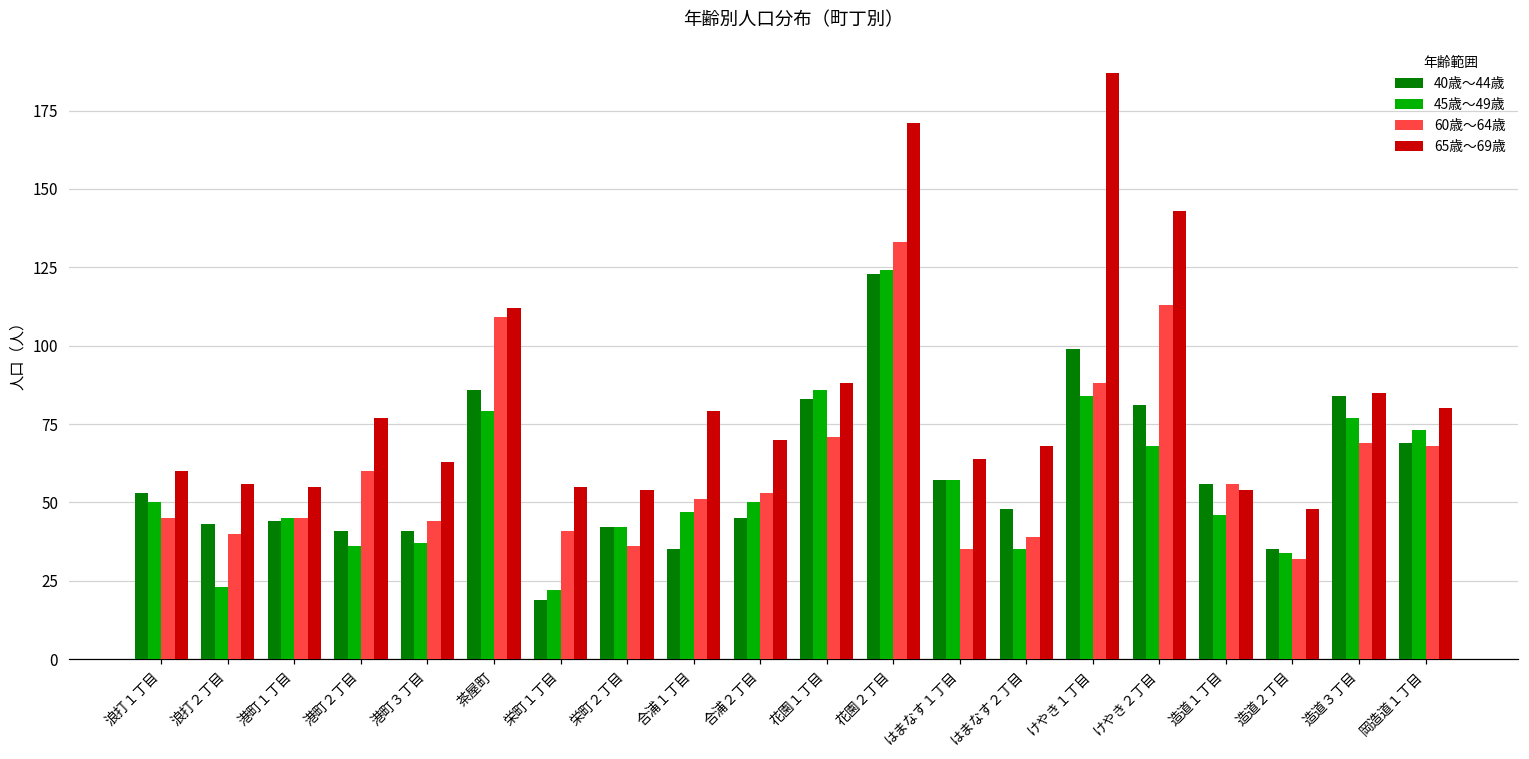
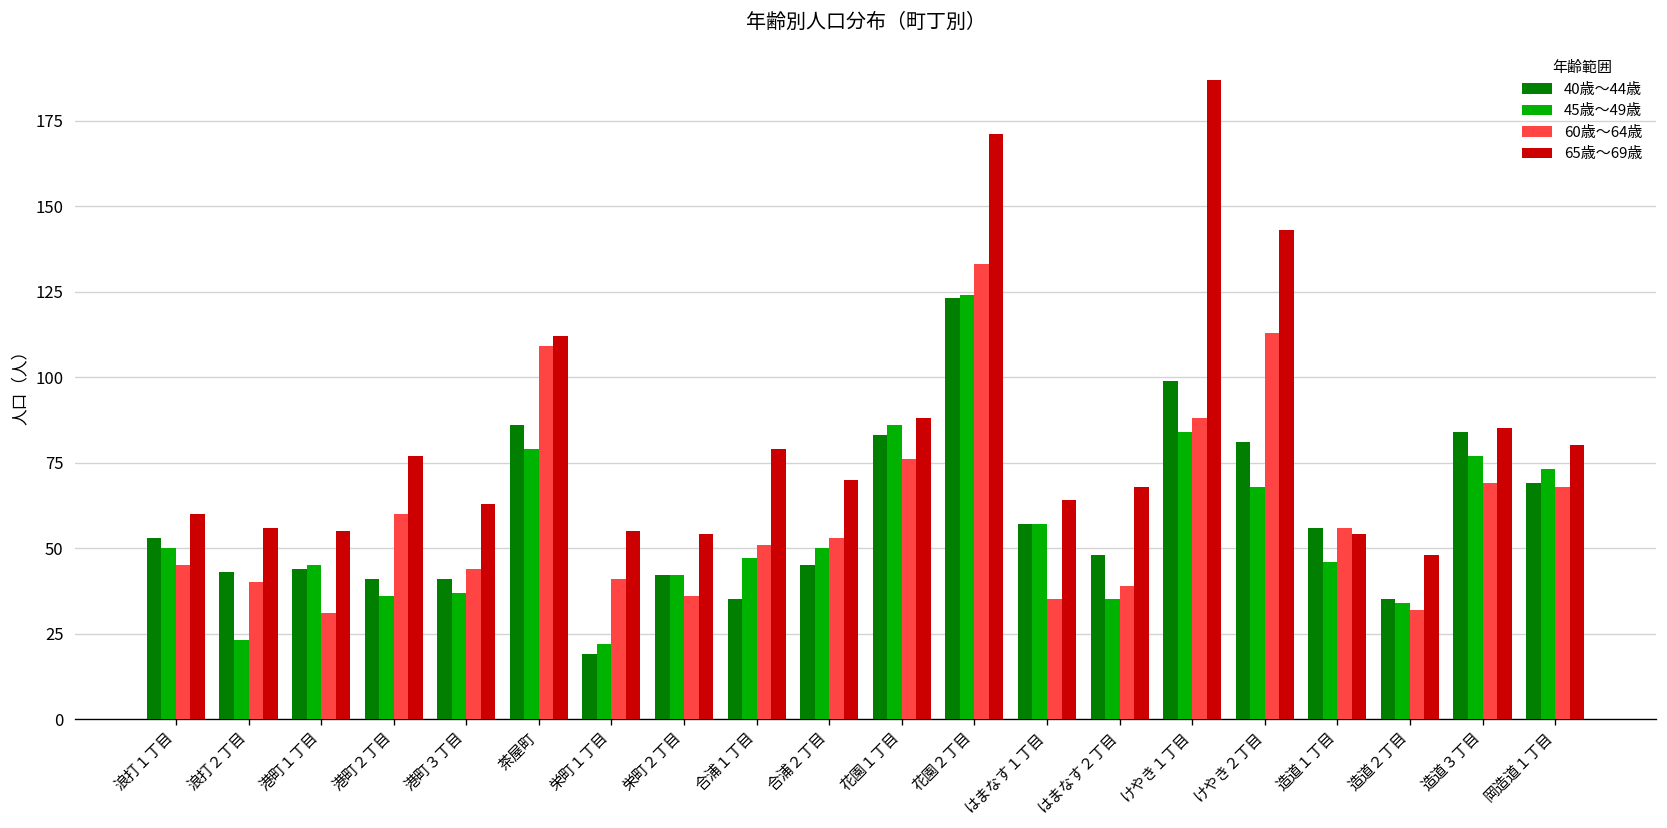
60歳～64歳, 港町１丁目: 45 -> 31
60歳～64歳, 花園１丁目: 71 -> 76
